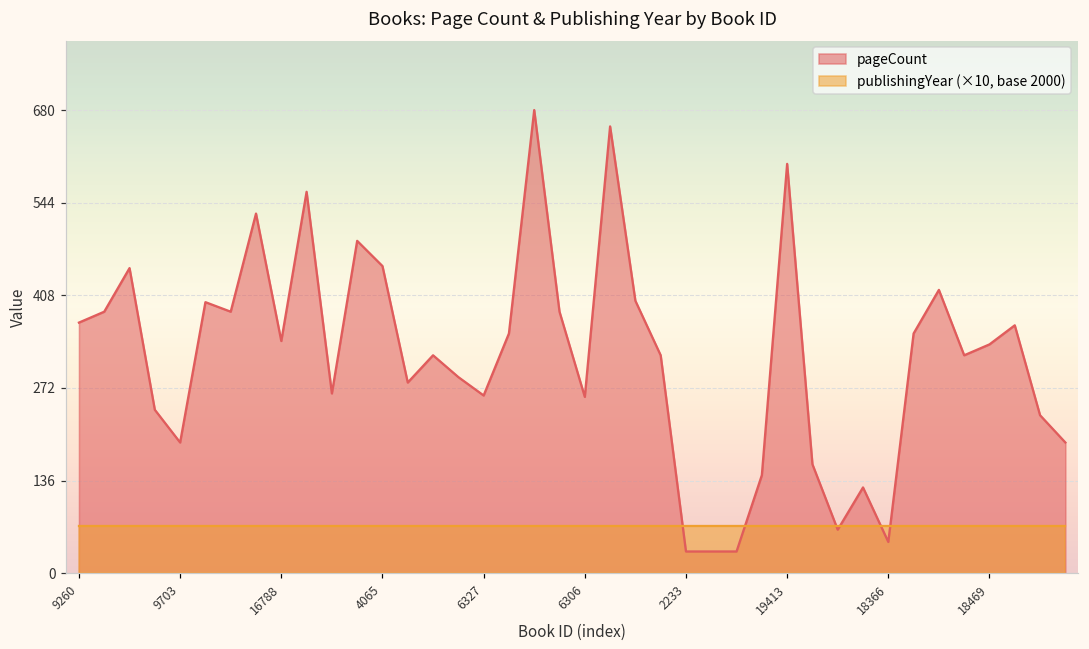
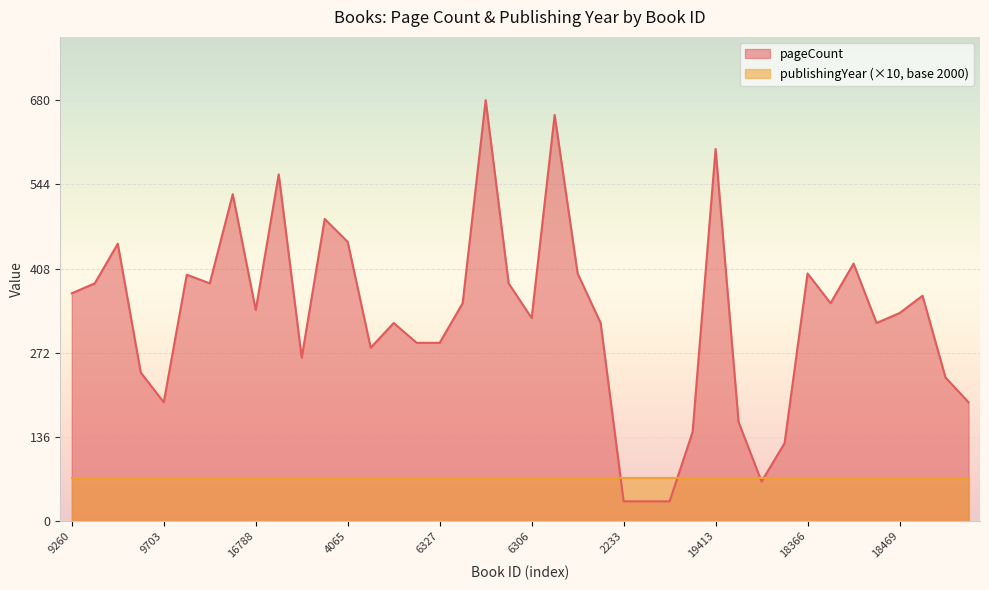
pageCount, 6327: 260 -> 290
pageCount, 6306: 260 -> 330
pageCount, 18366: 50 -> 400
